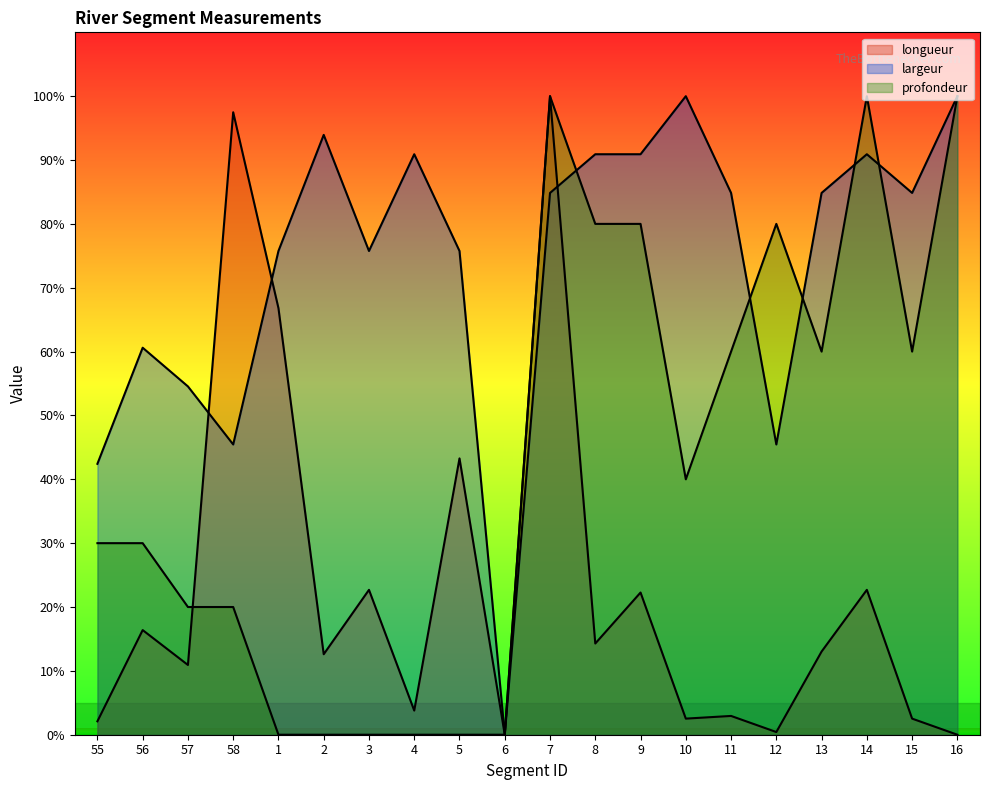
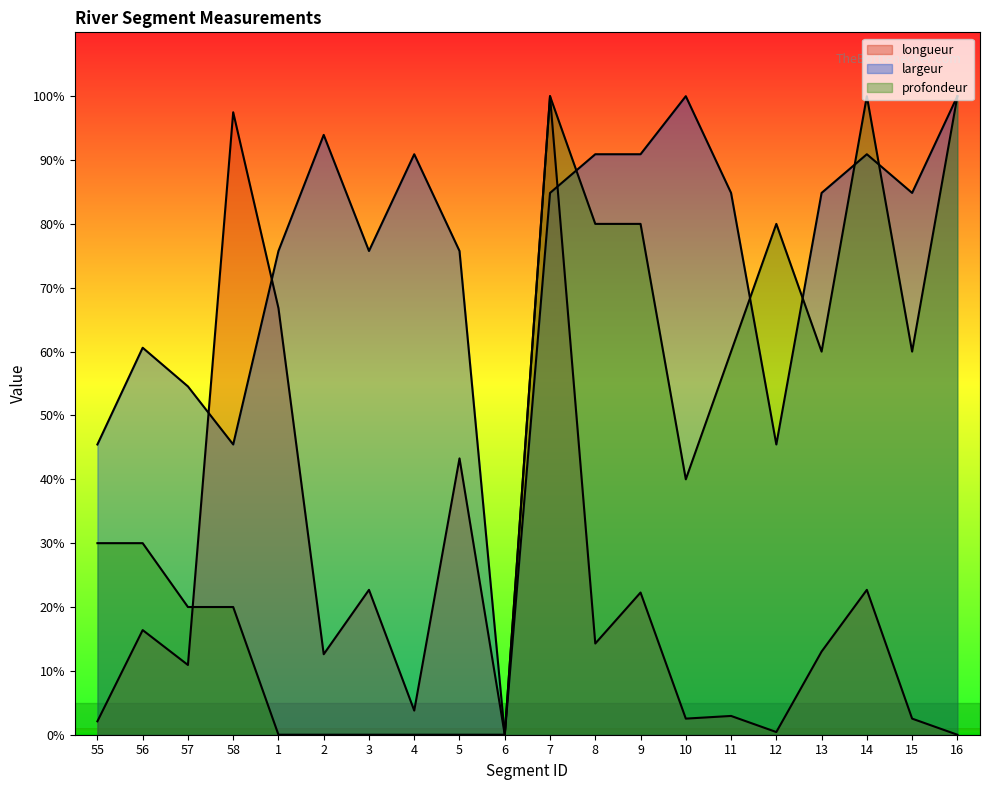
largeur, 55: 42% -> 45%
